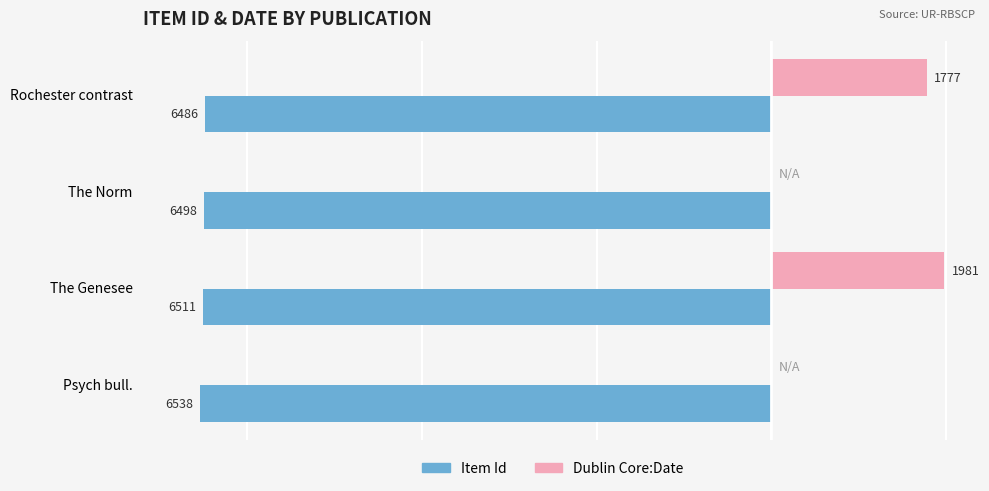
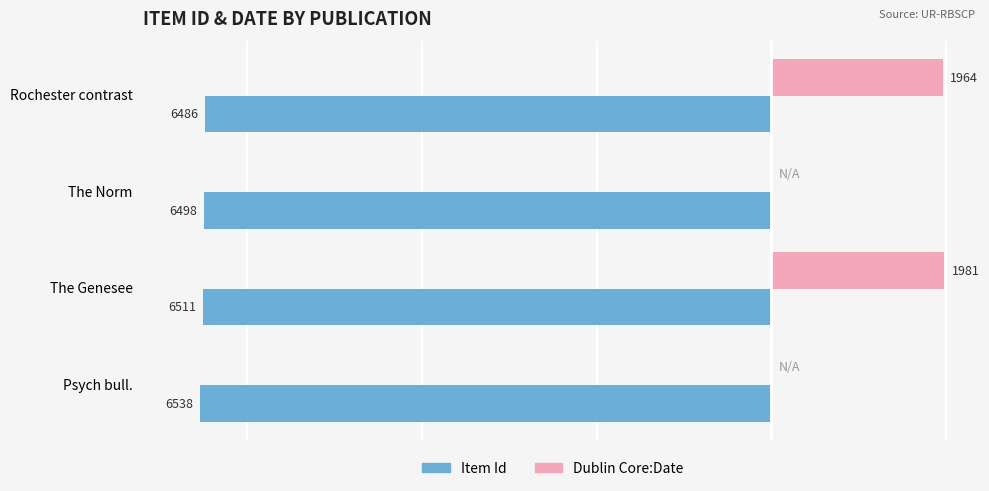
Dublin Core:Date, Rochester contrast: 1777 -> 1964
